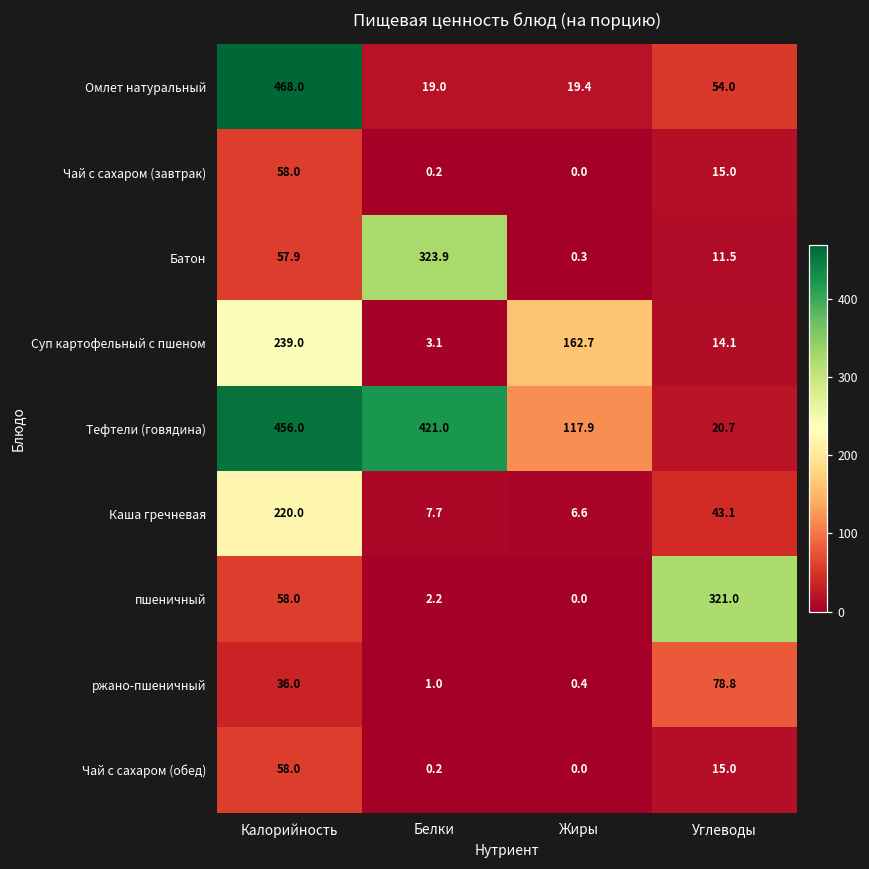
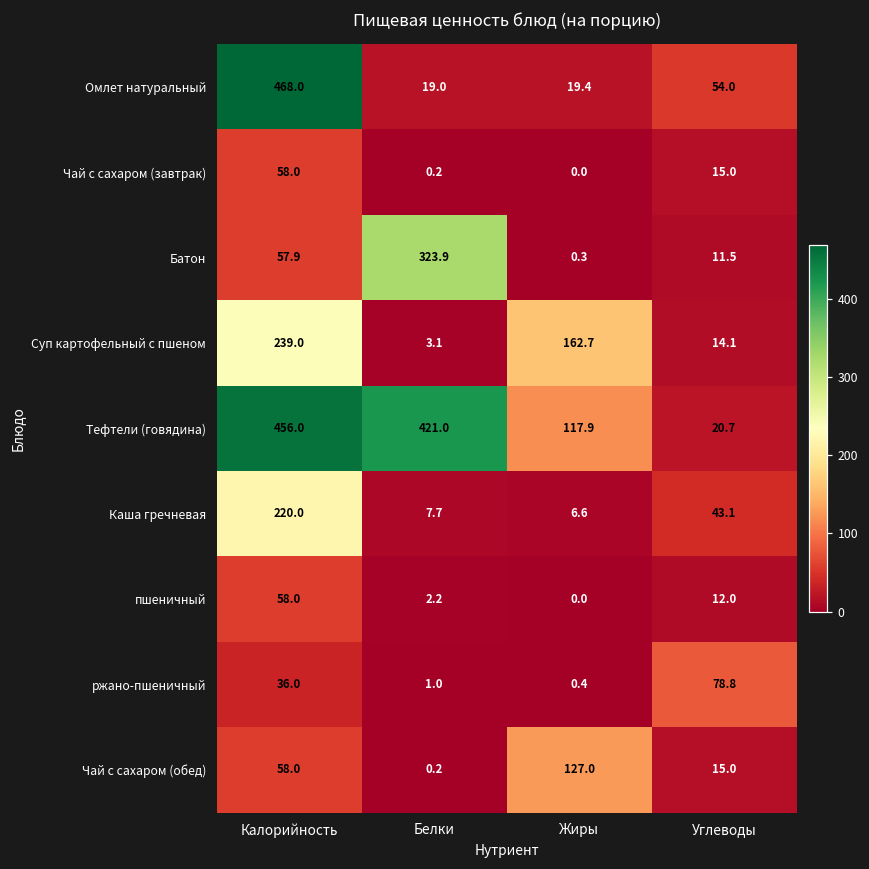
пшеничный, Углеводы: 321.0 -> 12.0
Чай с сахаром (обед), Жиры: 0.0 -> 127.0
